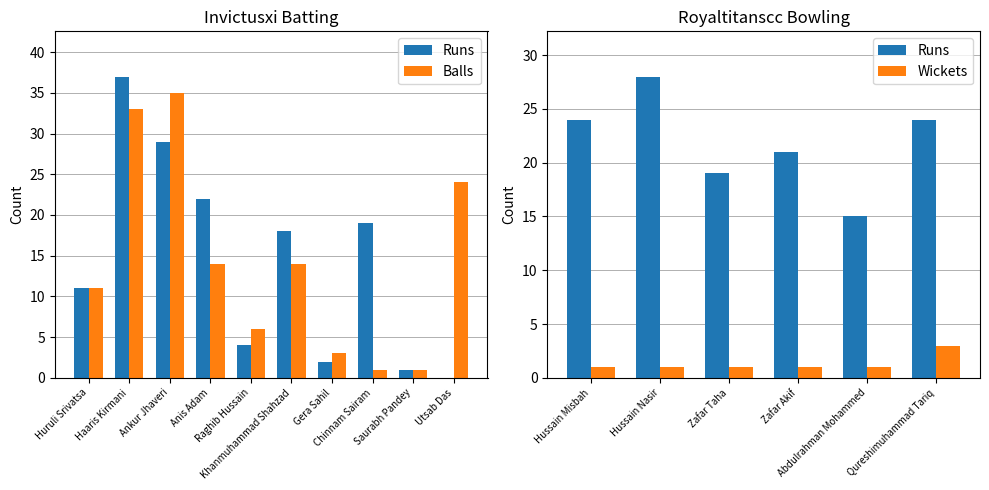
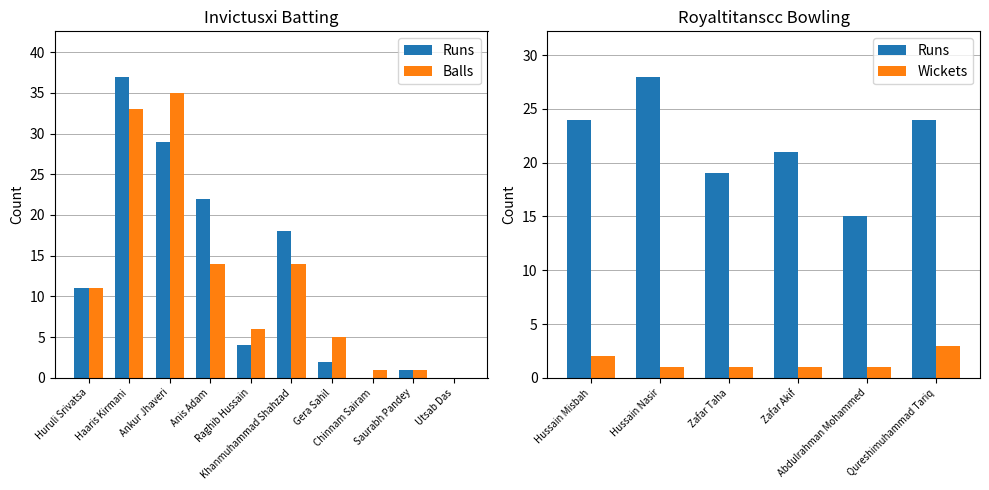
Invictusxi Batting, Balls, Gera Sahil: 3 -> 5
Invictusxi Batting, Runs, Chinnam Sairam: 19 -> 0
Invictusxi Batting, Balls, Utsab Das: 24 -> 0
Royaltitanscc Bowling, Wickets, Hussain Misbah: 1 -> 2
